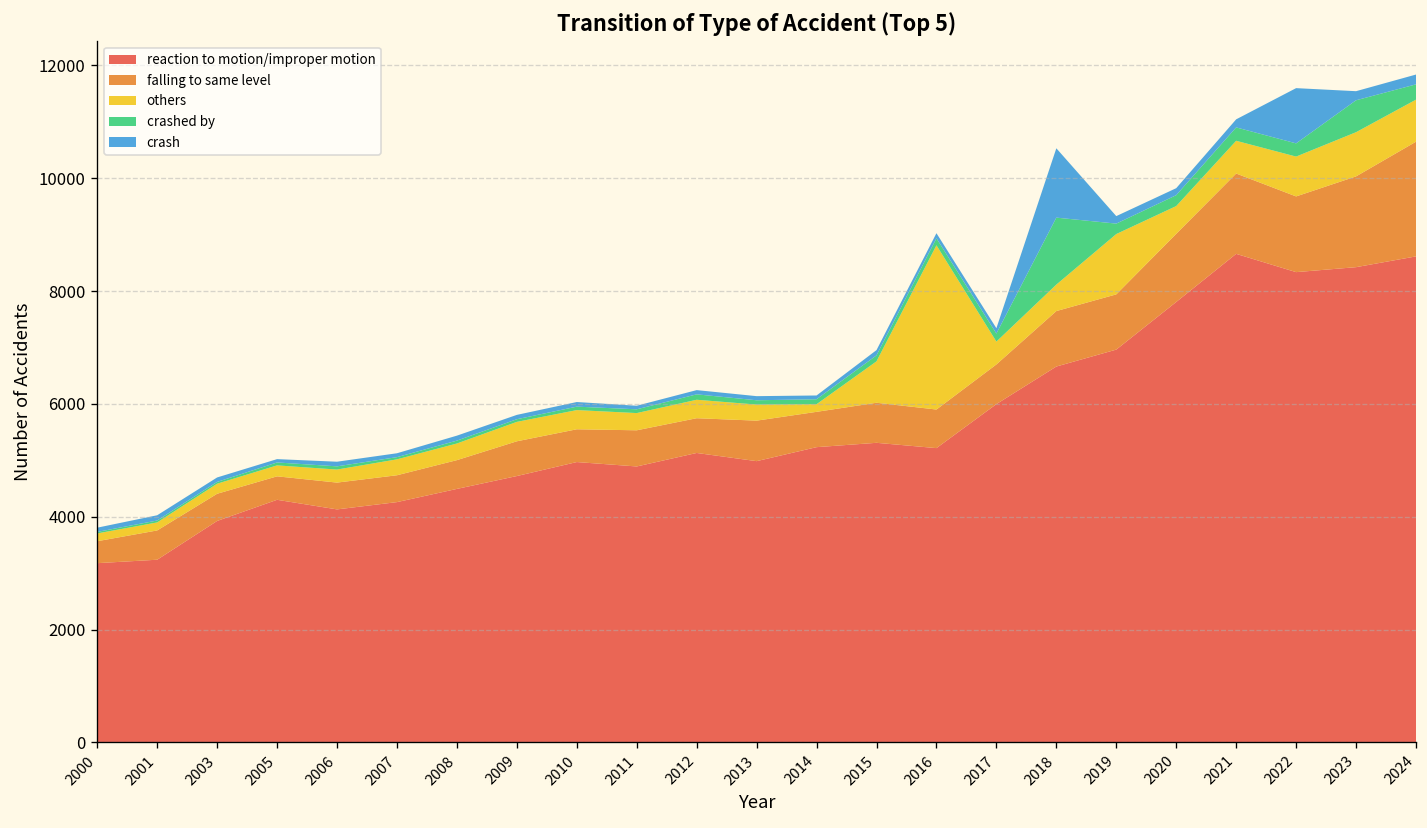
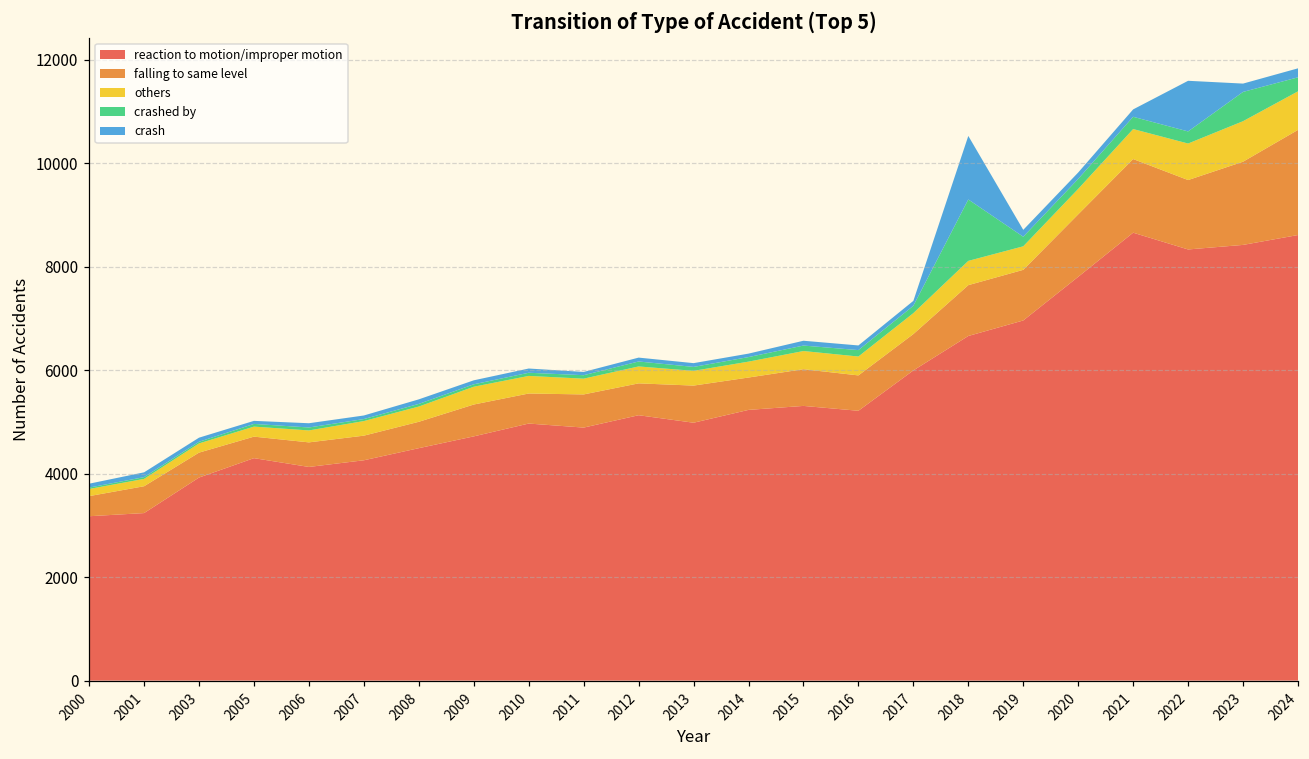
others, 2014: 100 -> 300
others, 2015: 700 -> 400
others, 2016: 2900 -> 400
others, 2019: 1100 -> 500
